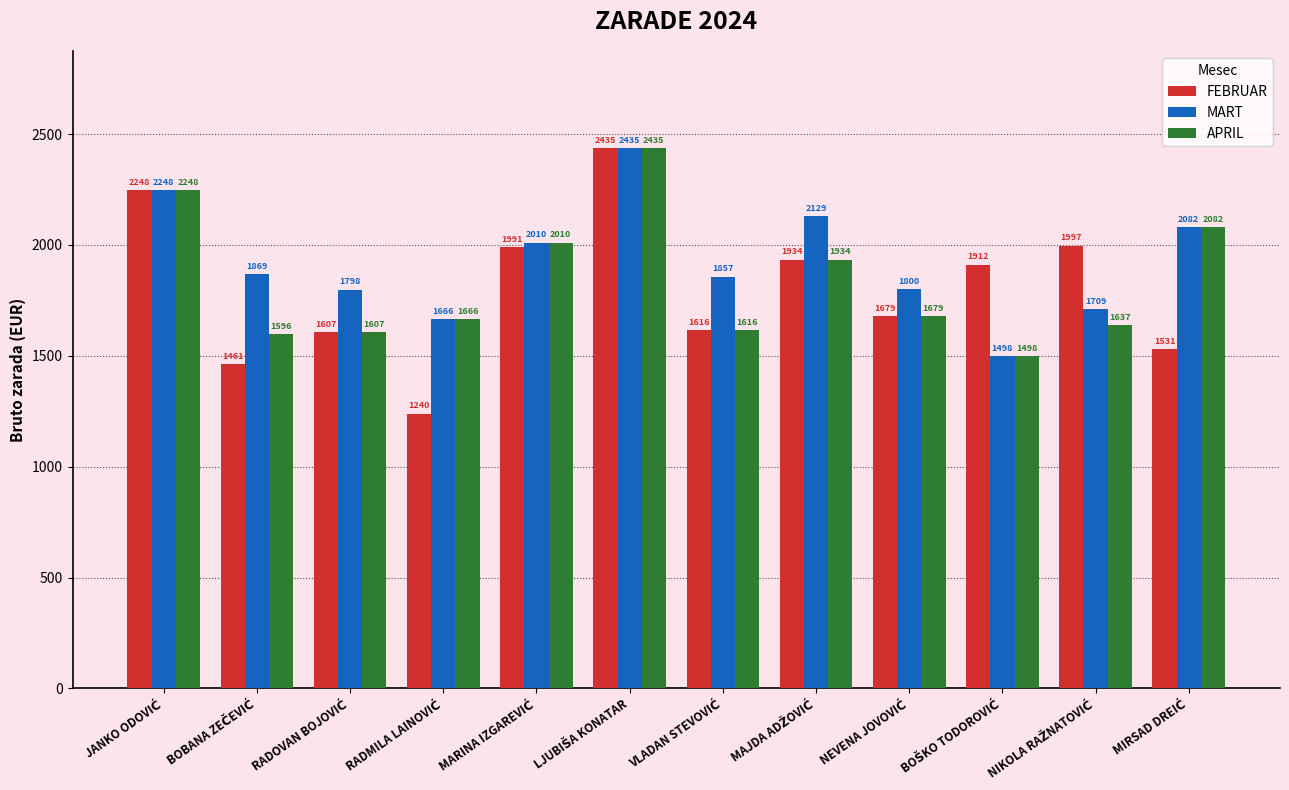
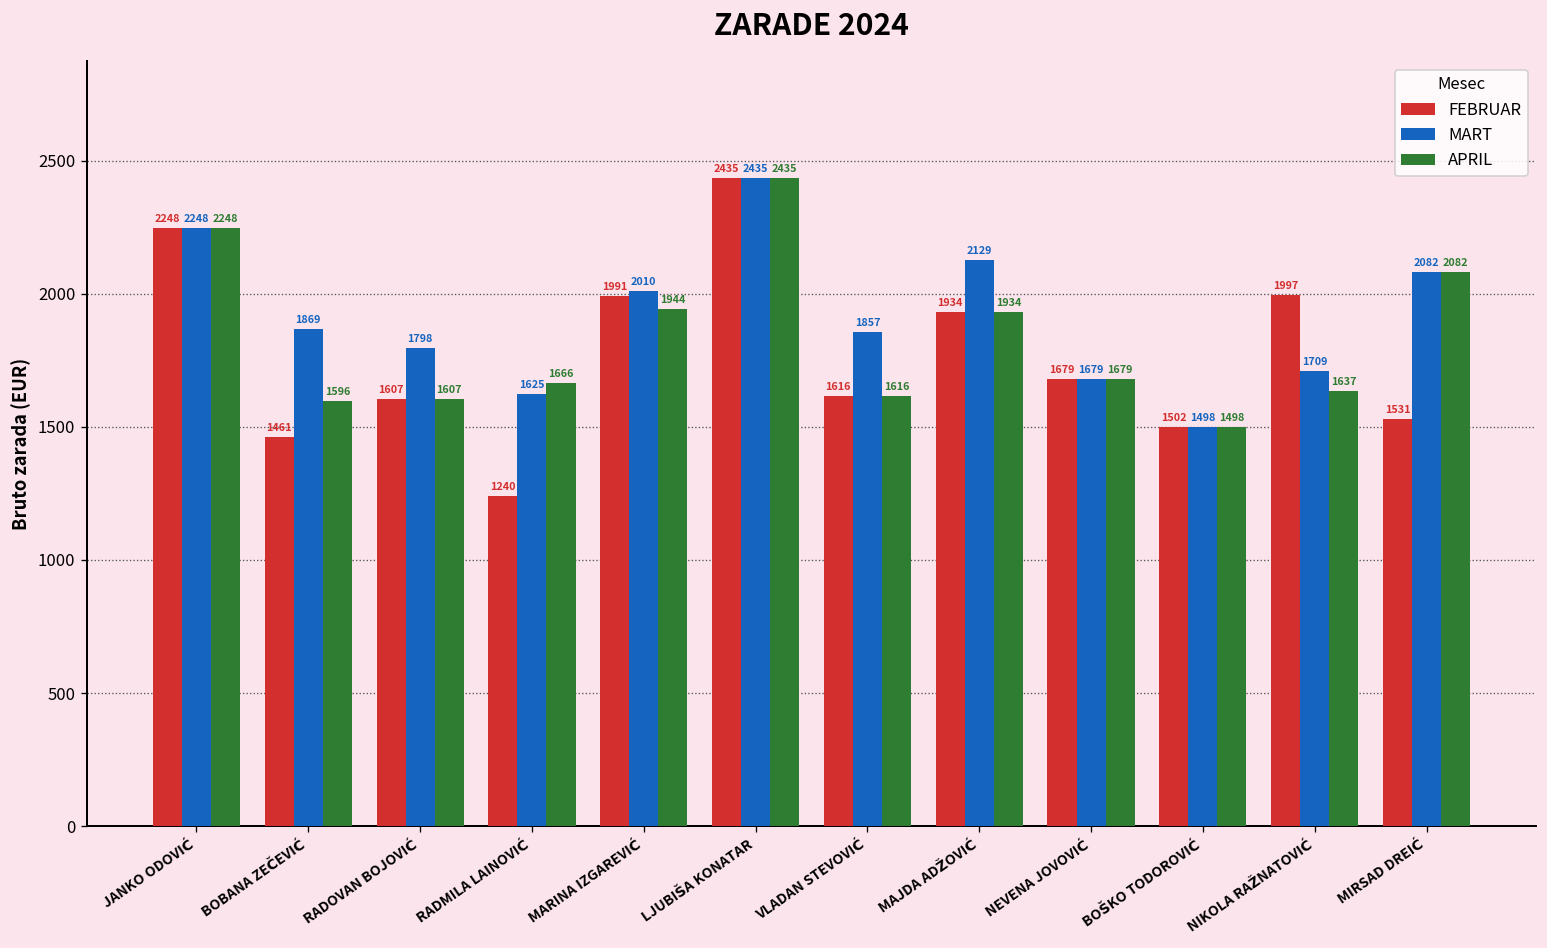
MART, RADMILA LAINOVIĆ: 1666 -> 1625
APRIL, MARINA IZGAREVIĆ: 2010 -> 1944
MART, NEVENA JOVOVIĆ: 1800 -> 1679
FEBRUAR, BOŠKO TODOROVIĆ: 1912 -> 1502
